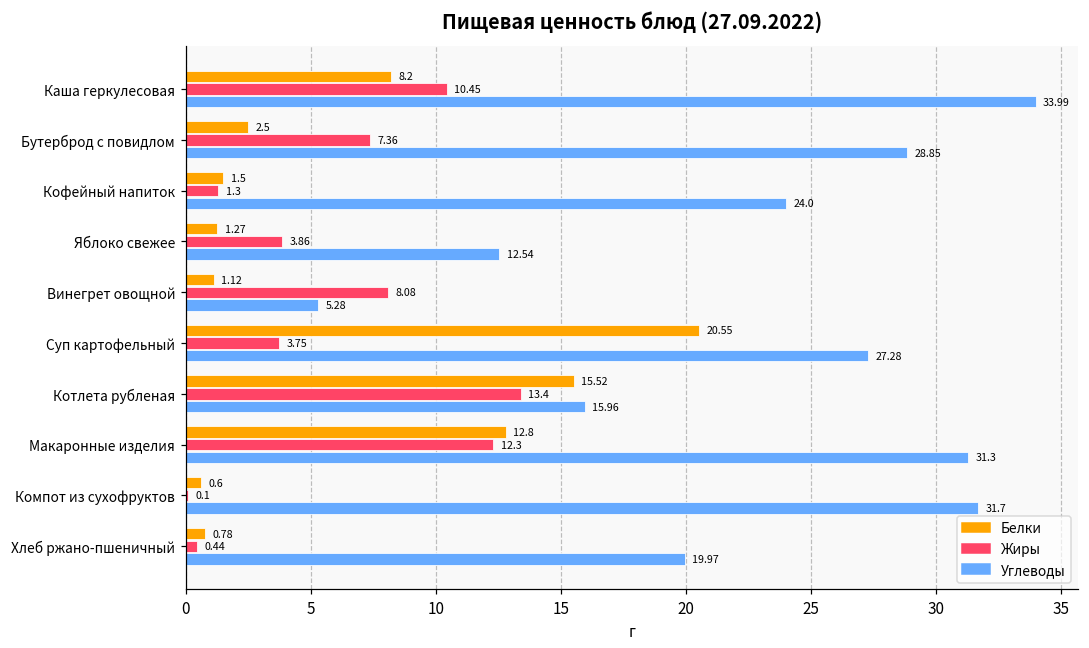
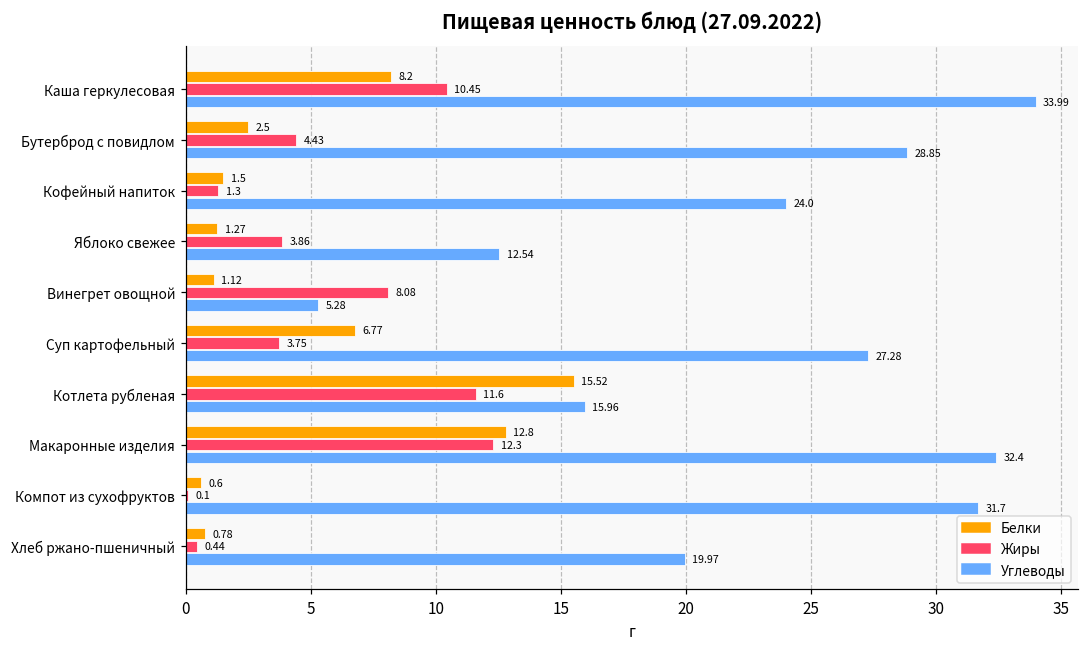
Жиры, Бутерброд с повидлом: 7.36 -> 4.43
Белки, Суп картофельный: 20.55 -> 6.77
Жиры, Котлета рубленая: 13.4 -> 11.6
Углеводы, Макаронные изделия: 31.3 -> 32.4
